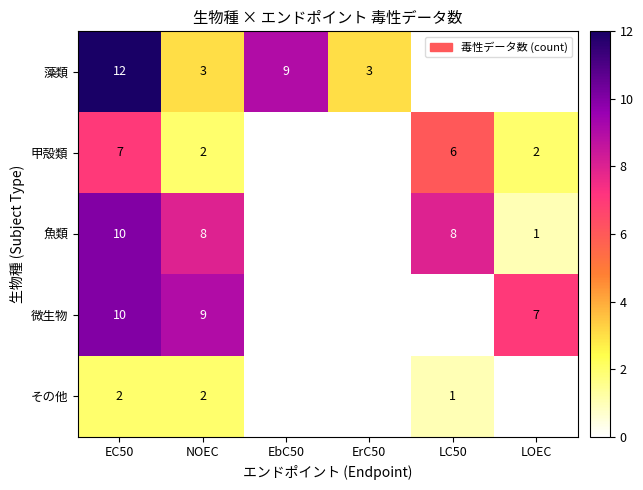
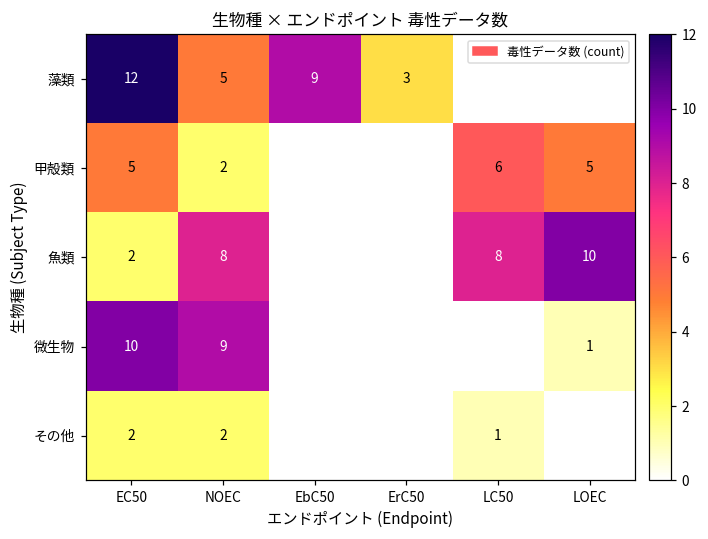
藻類, NOEC: 3 -> 5
甲殻類, EC50: 7 -> 5
甲殻類, LOEC: 2 -> 5
魚類, EC50: 10 -> 2
魚類, LOEC: 1 -> 10
微生物, LOEC: 7 -> 1
